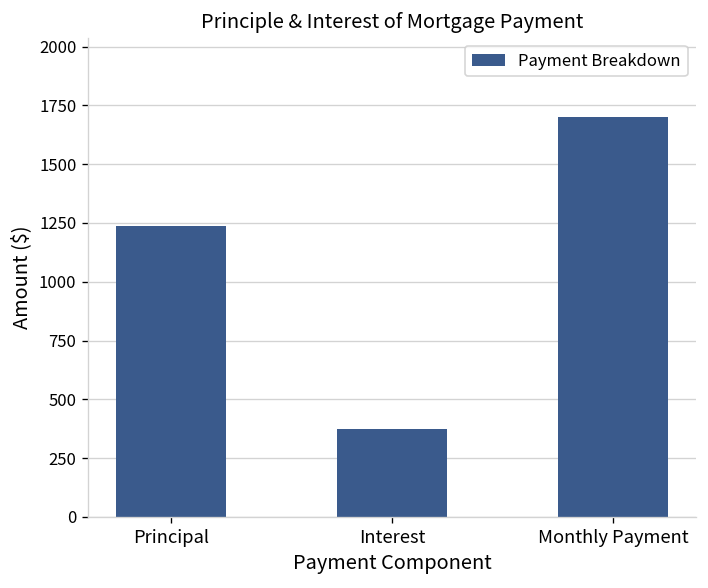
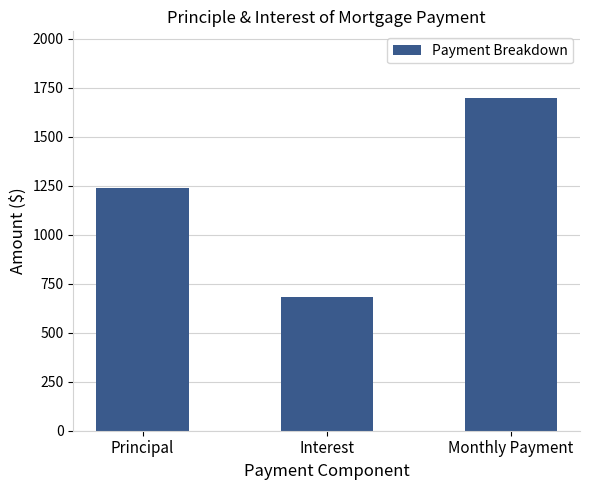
Interest: 380 -> 680
